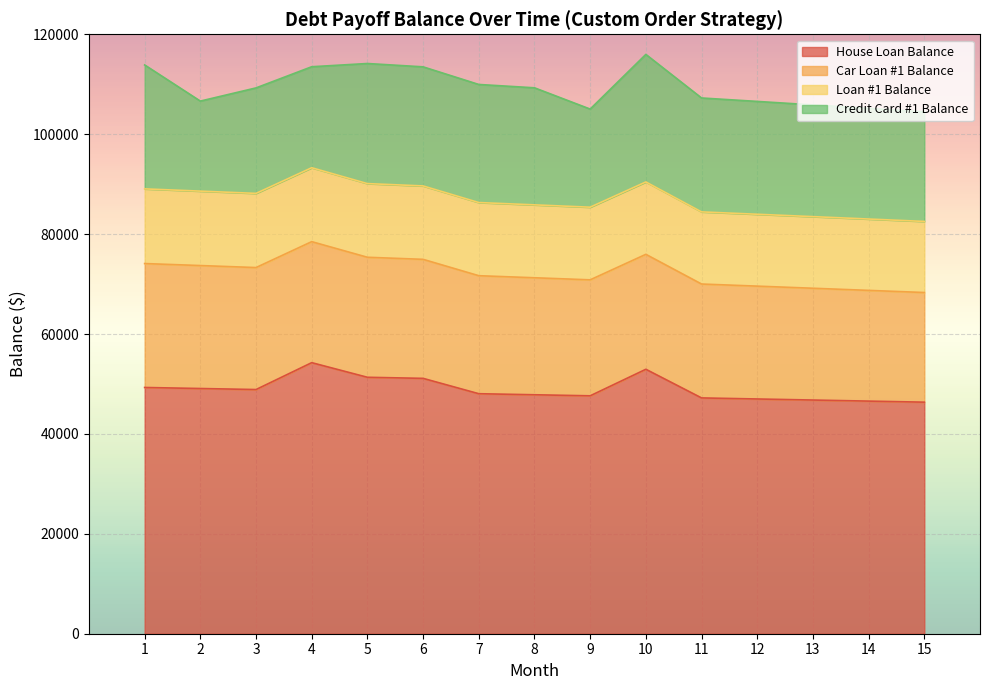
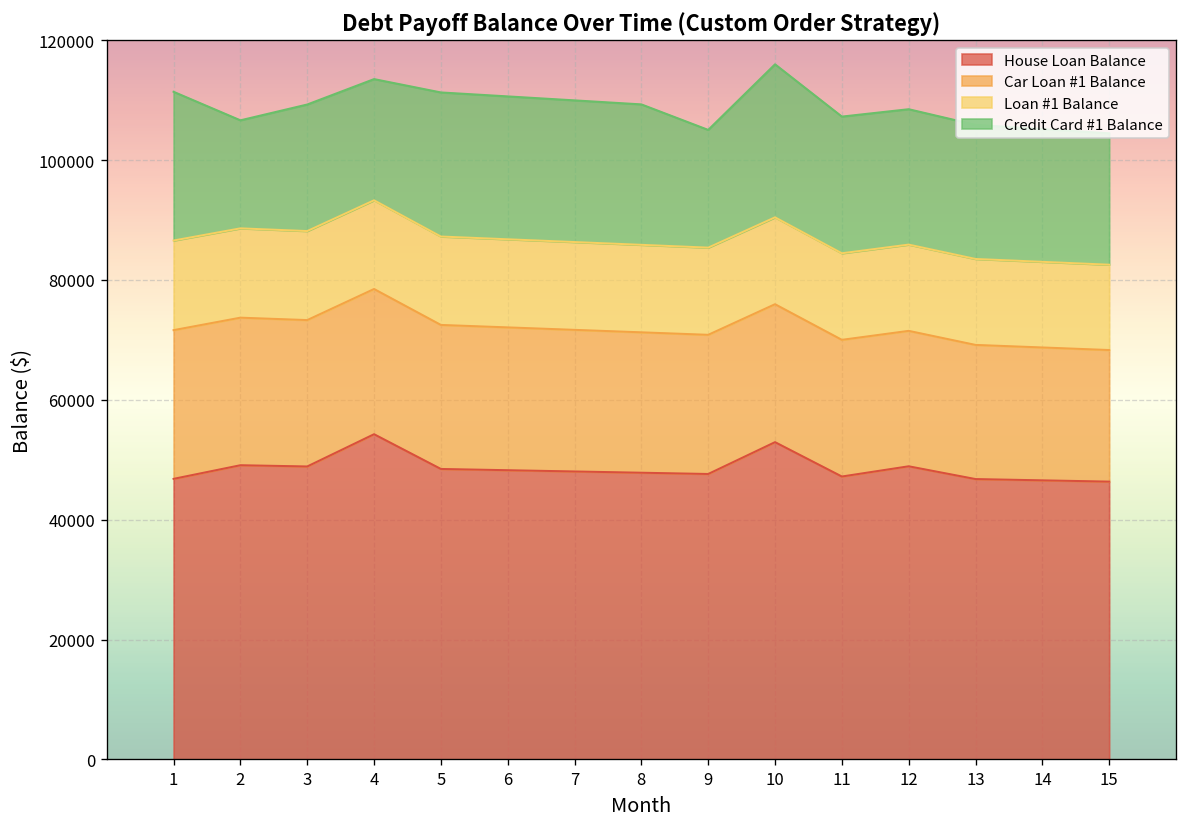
House Loan Balance, 1: 49000 -> 47000
House Loan Balance, 5: 51000 -> 48000
House Loan Balance, 6: 51000 -> 48000
House Loan Balance, 12: 47000 -> 49000
